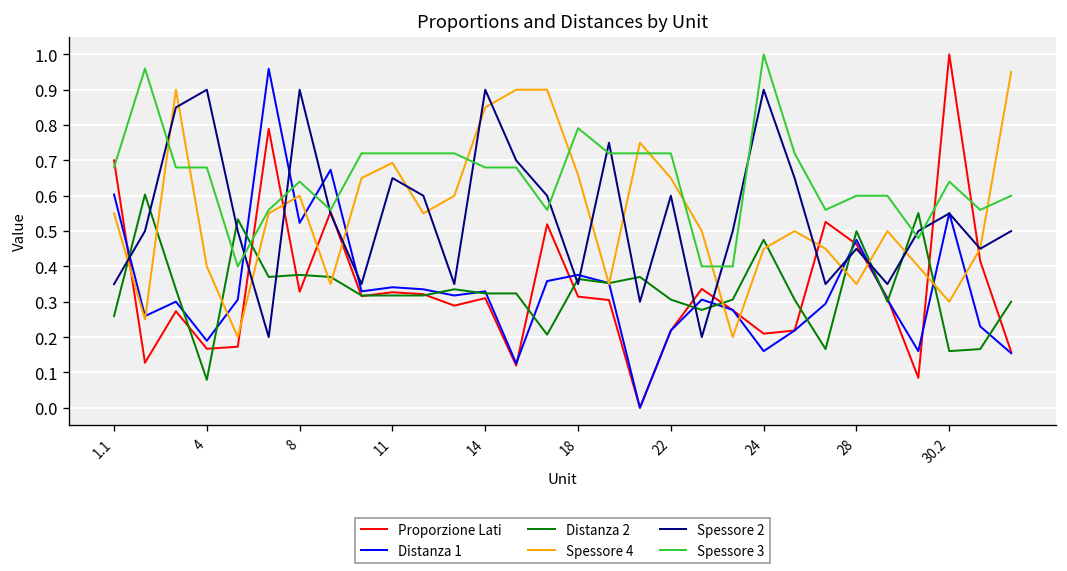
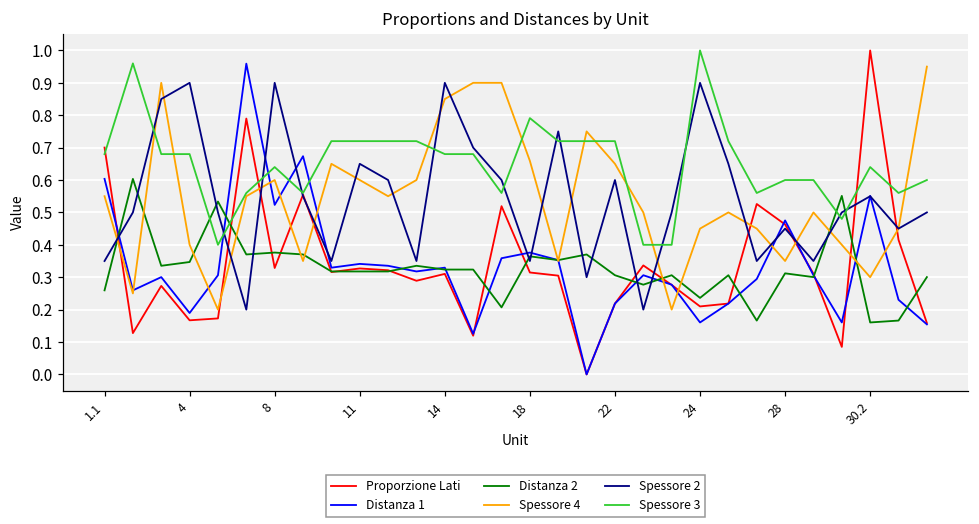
Distanza 2, 4: 0.08 -> 0.35
Spessore 4, 11: 0.69 -> 0.60
Distanza 2, 24: 0.48 -> 0.24
Distanza 2, 28: 0.50 -> 0.31
